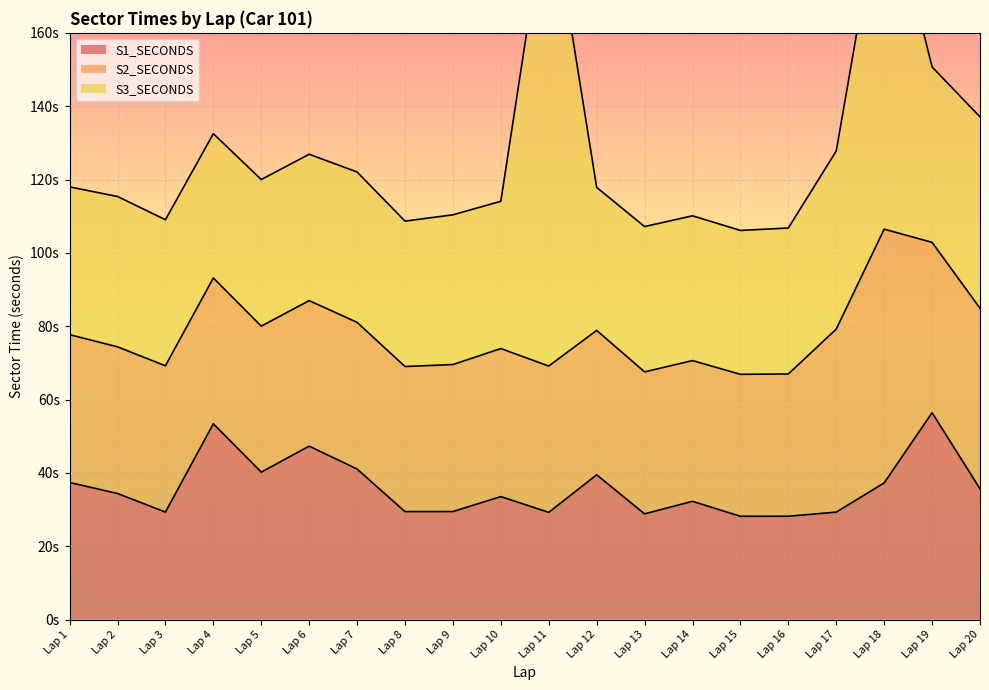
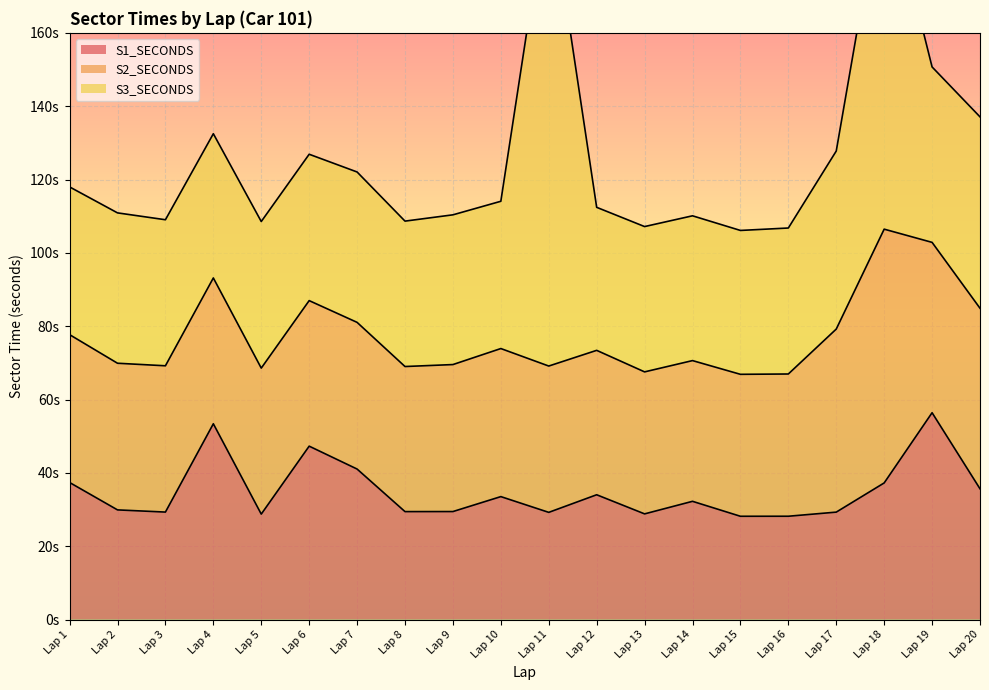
S1_SECONDS, Lap 2: 34s -> 30s
S1_SECONDS, Lap 5: 40s -> 29s
S1_SECONDS, Lap 12: 39s -> 34s
